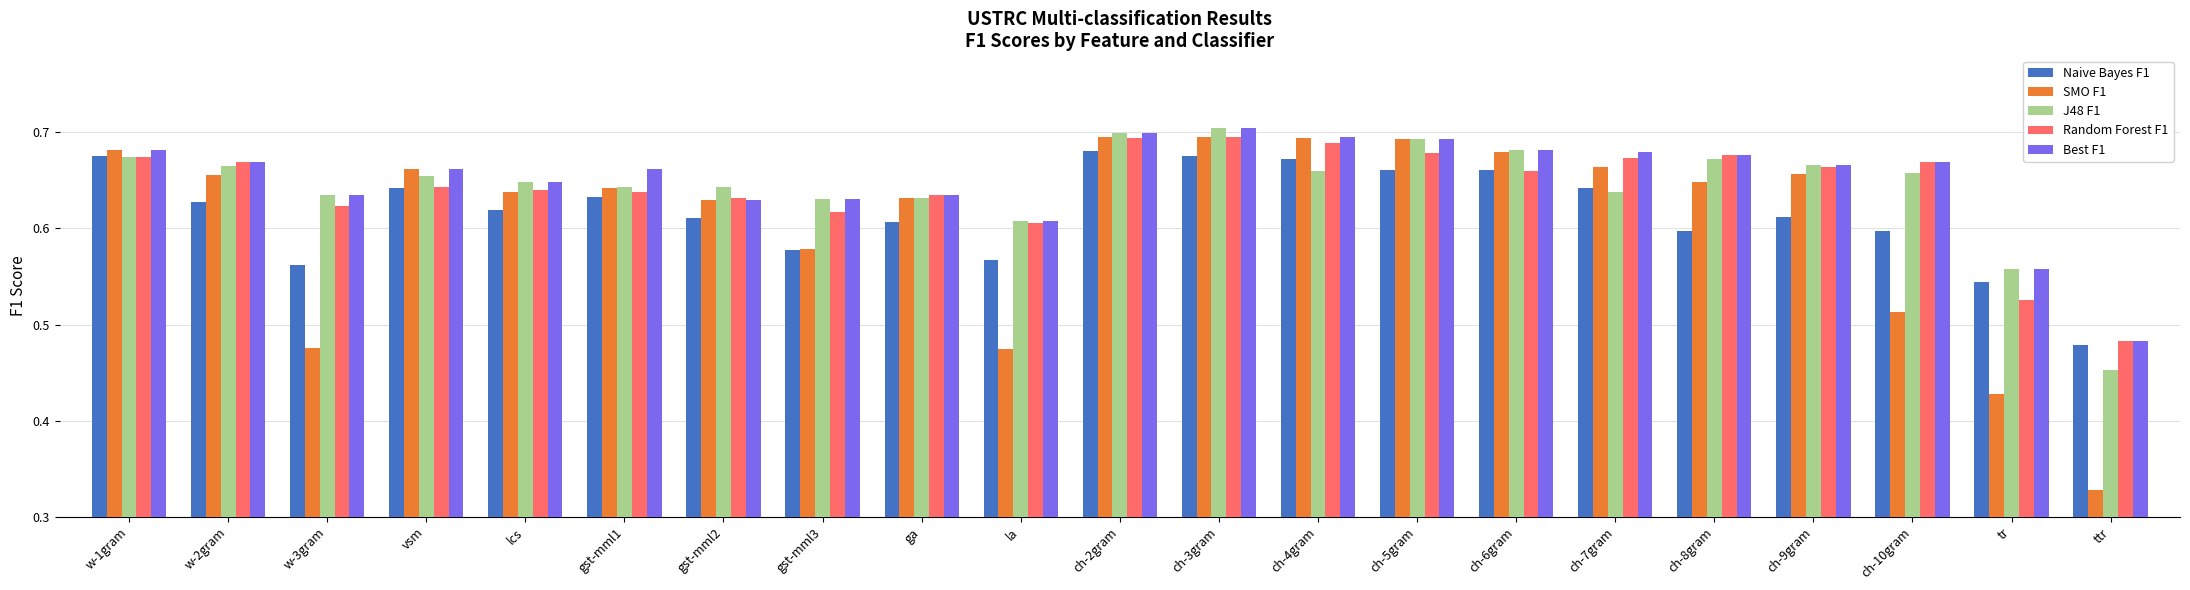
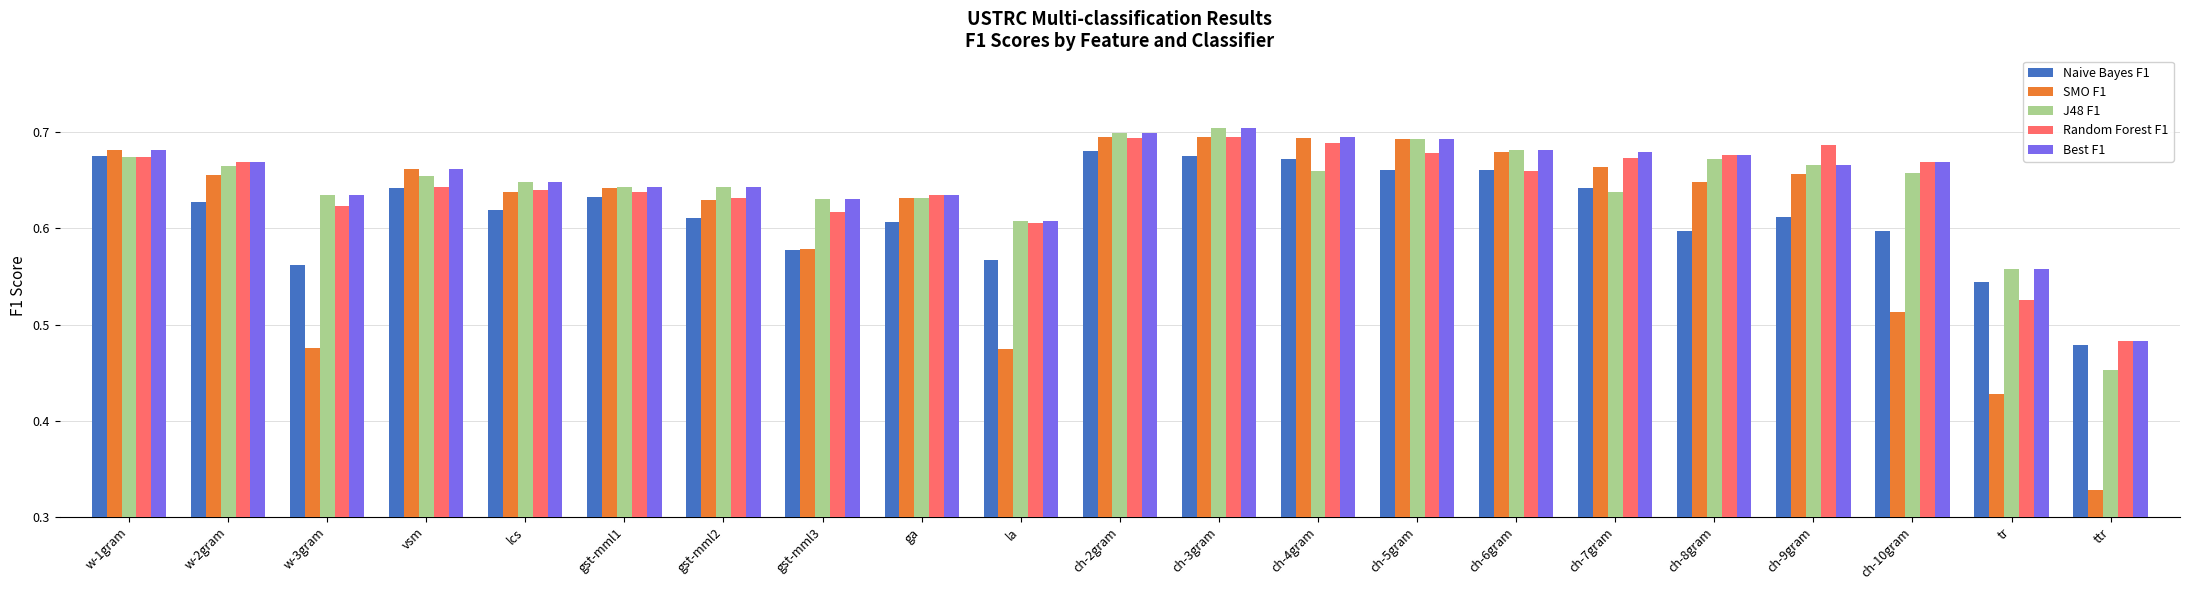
Best F1, gst-mml1: 0.66 -> 0.64
Best F1, gst-mml2: 0.63 -> 0.64
Random Forest F1, ch-9gram: 0.66 -> 0.69
